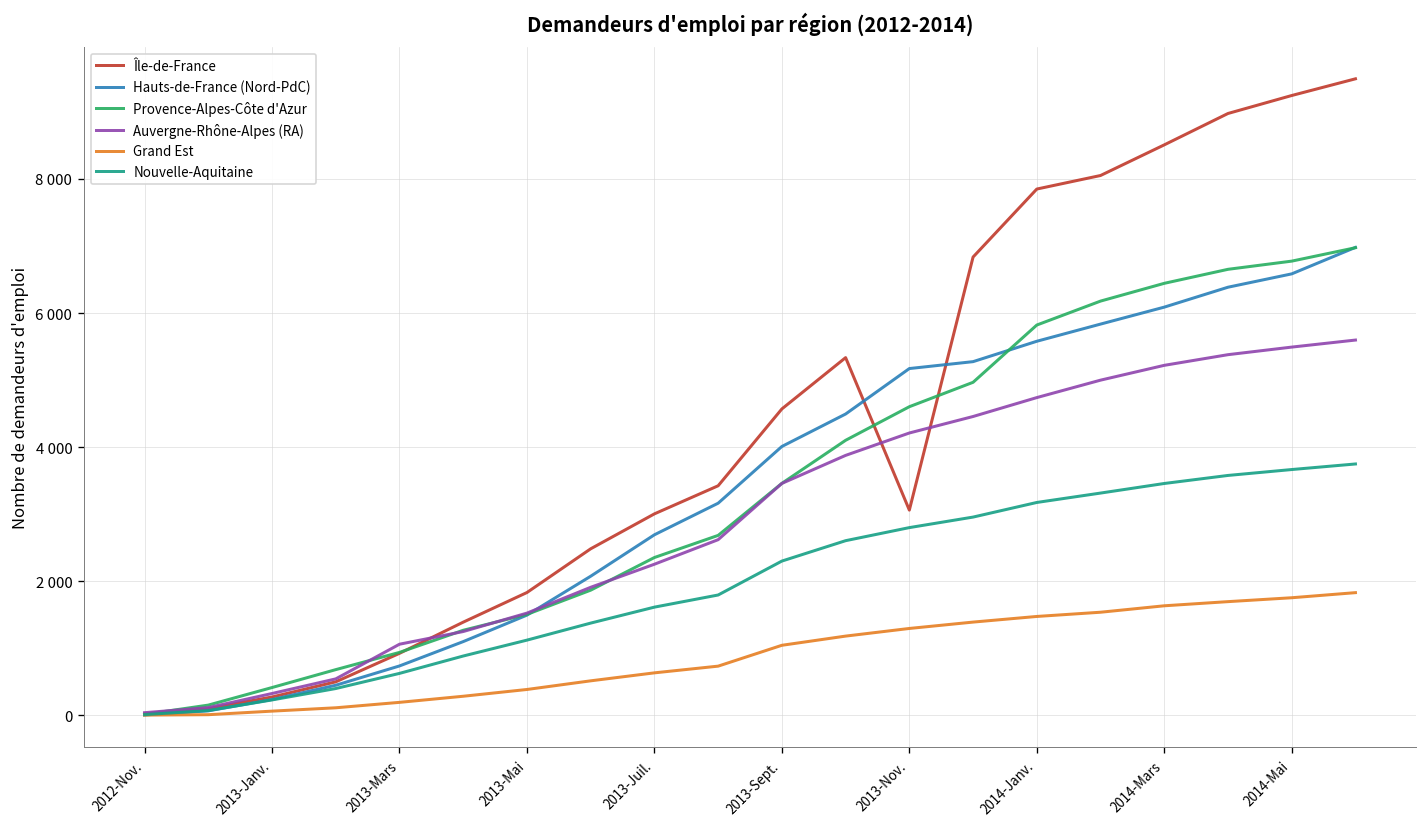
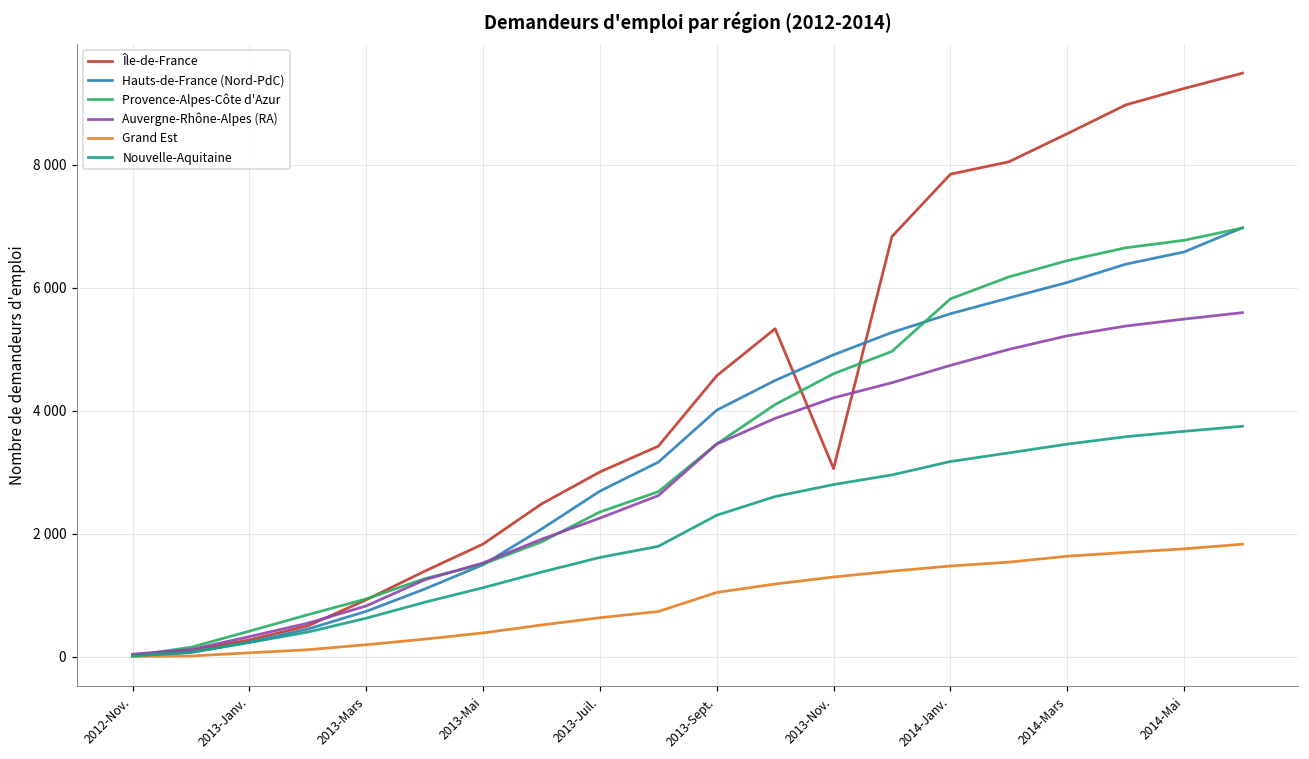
Auvergne-Rhône-Alpes (RA), 2013-Mars: 1100 -> 800
Hauts-de-France (Nord-PdC), 2013-Nov.: 5200 -> 4900
